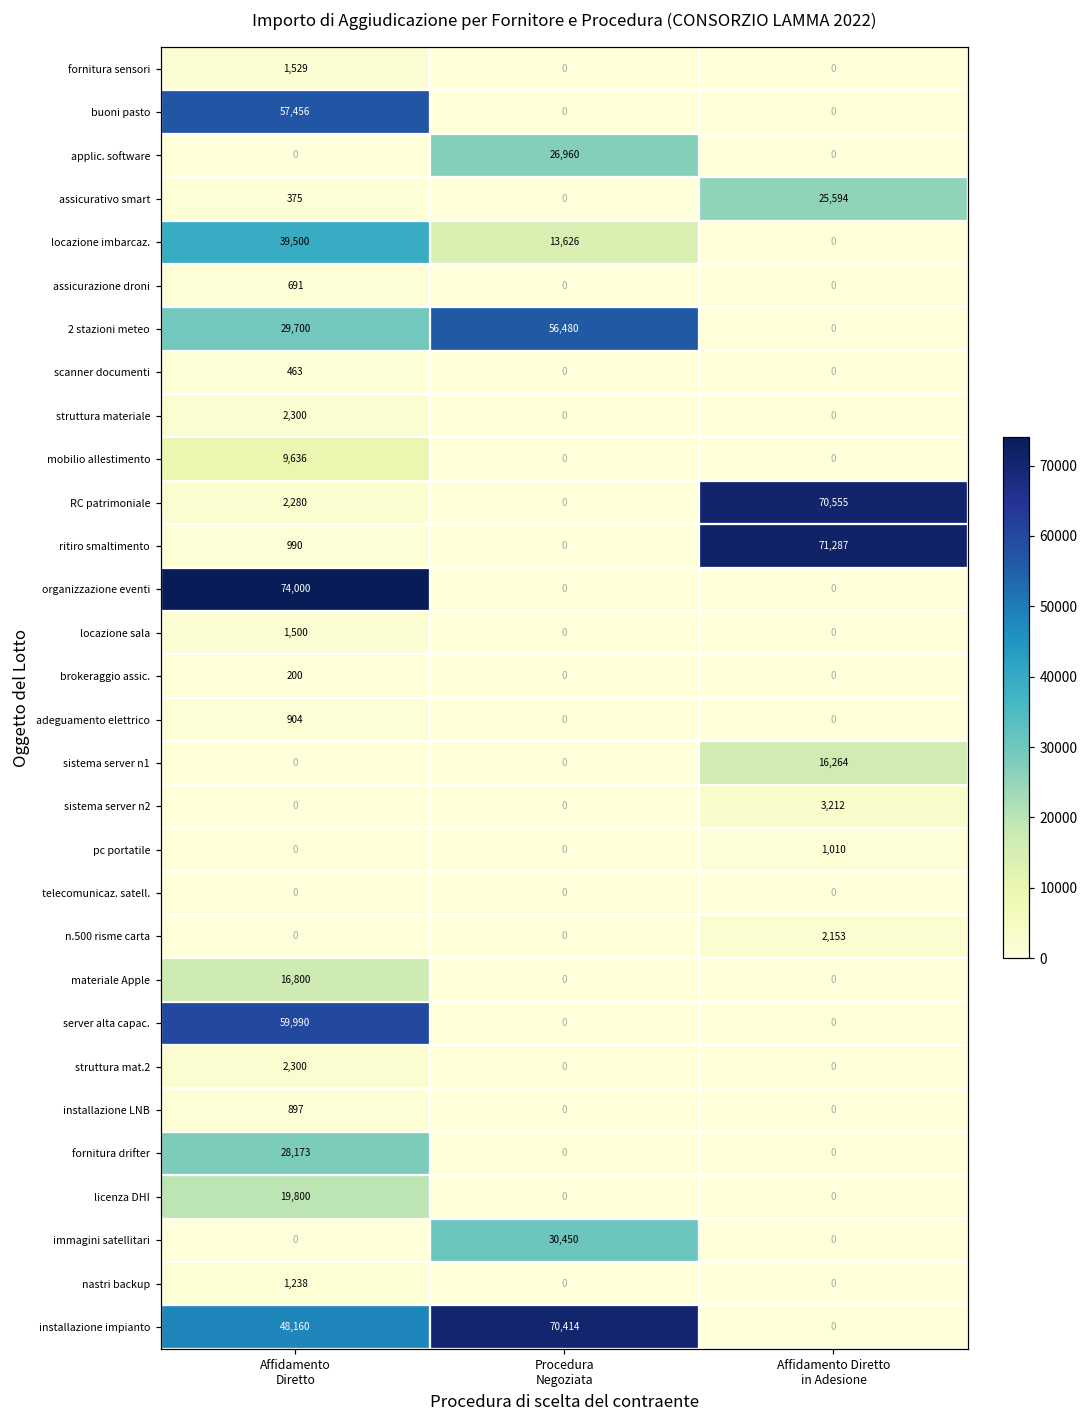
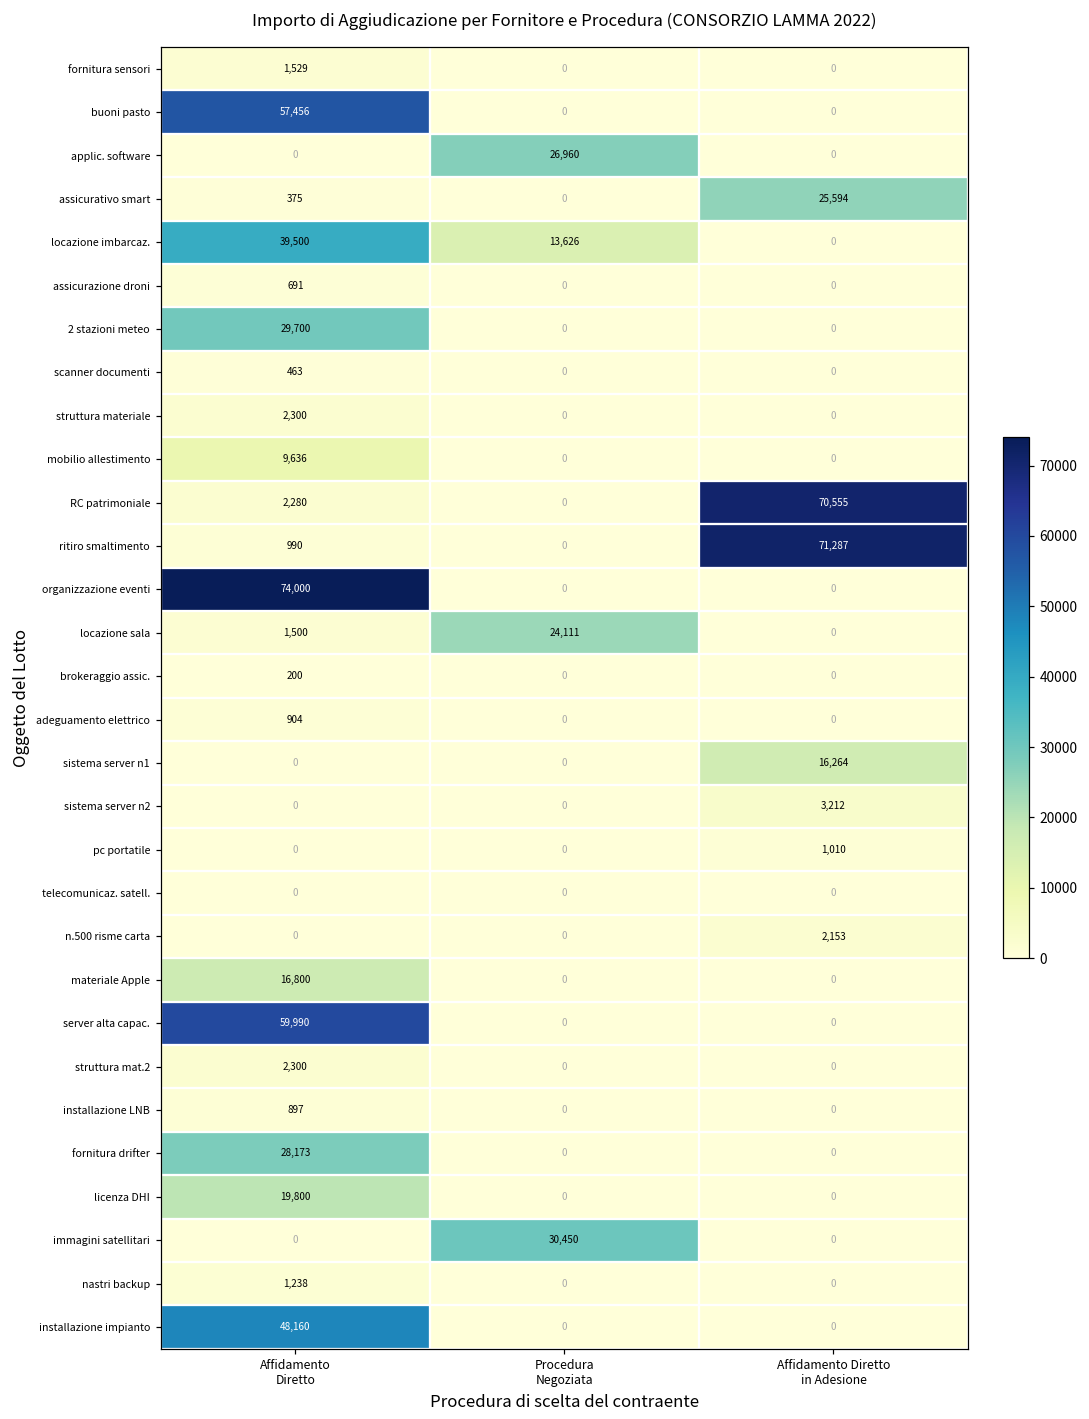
2 stazioni meteo, Procedura Negoziata: 56,480 -> 0
locazione sala, Procedura Negoziata: 0 -> 24,111
installazione impianto, Procedura Negoziata: 70,414 -> 0
